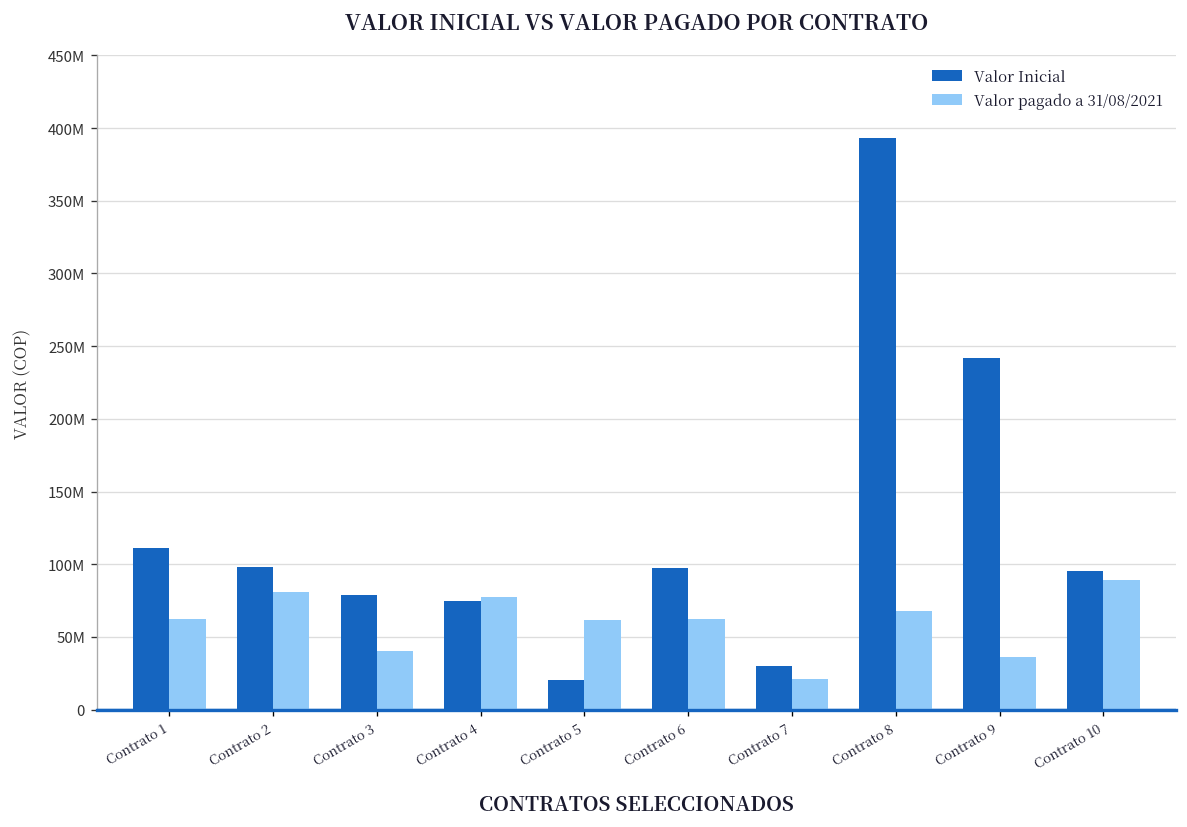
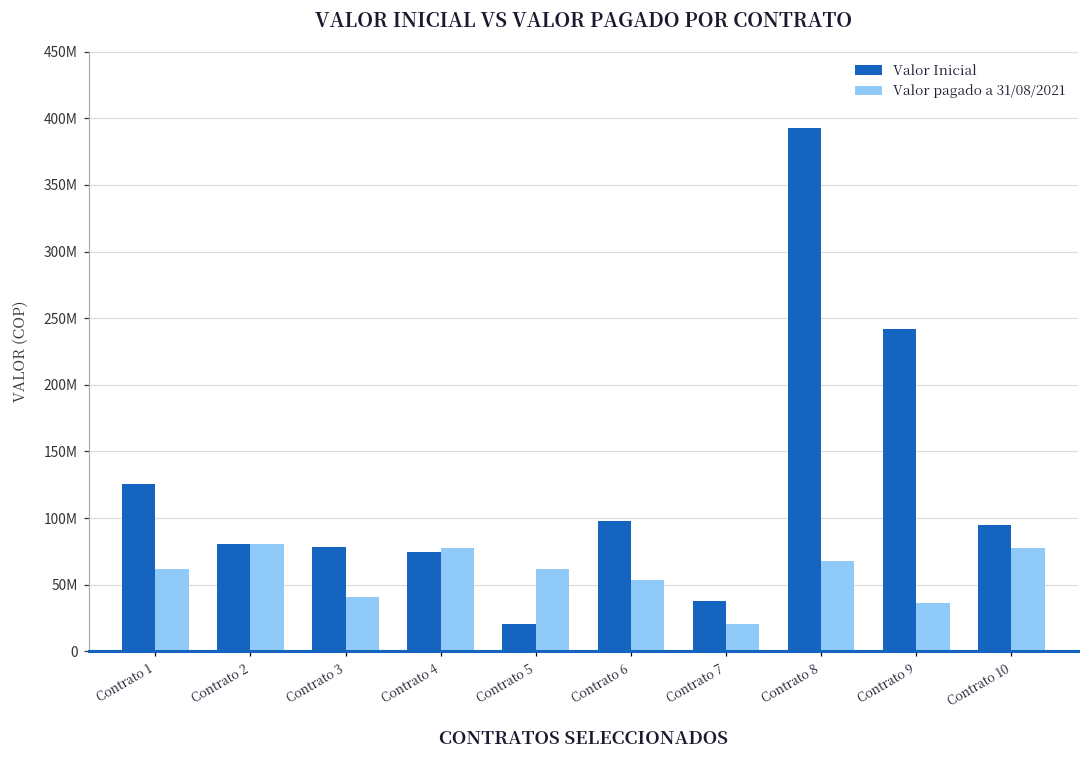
Valor Inicial, Contrato 1: 111000000 -> 126000000
Valor Inicial, Contrato 2: 98000000 -> 81000000
Valor pagado a 31/08/2021, Contrato 6: 62000000 -> 53000000
Valor Inicial, Contrato 7: 30000000 -> 38000000
Valor pagado a 31/08/2021, Contrato 10: 89000000 -> 78000000
